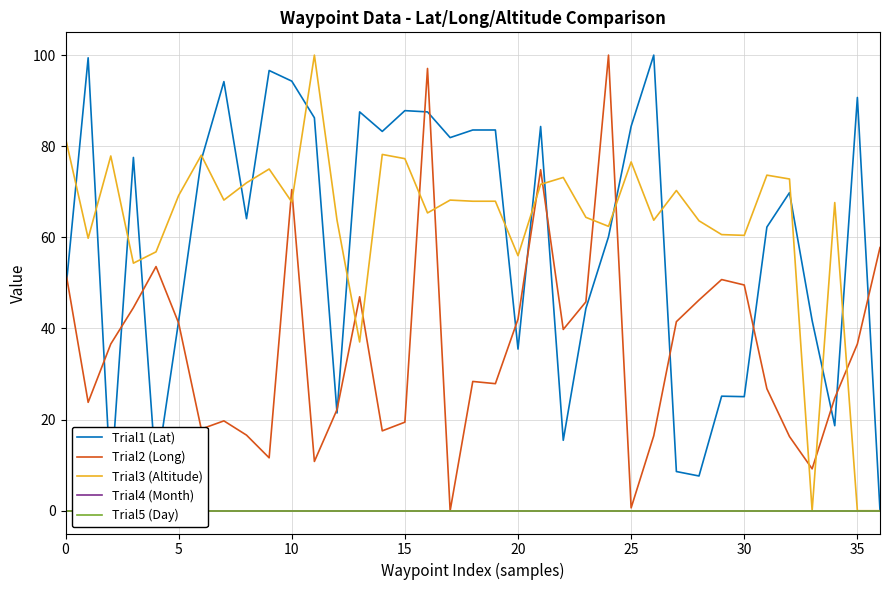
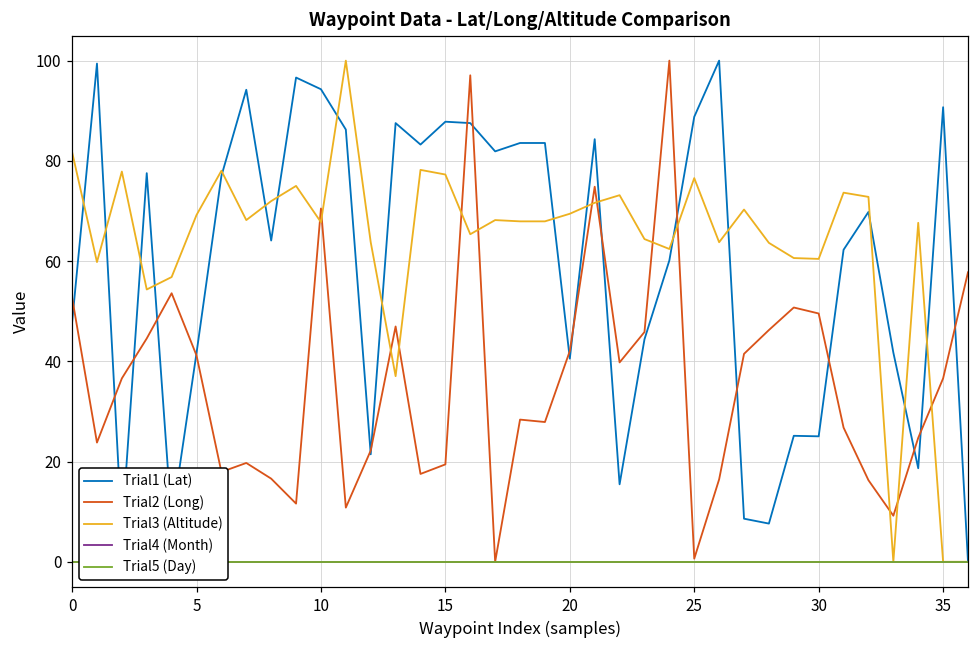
Trial1 (Lat), 20: 35 -> 41
Trial3 (Altitude), 20: 56 -> 69
Trial1 (Lat), 25: 84 -> 89
